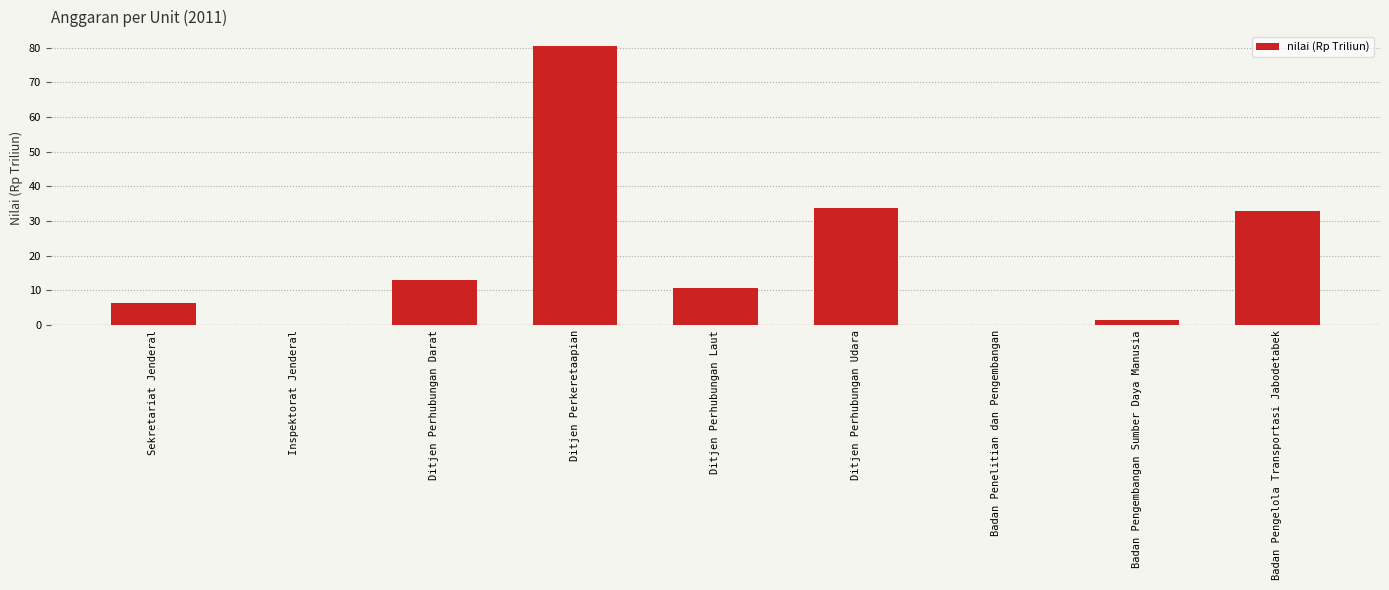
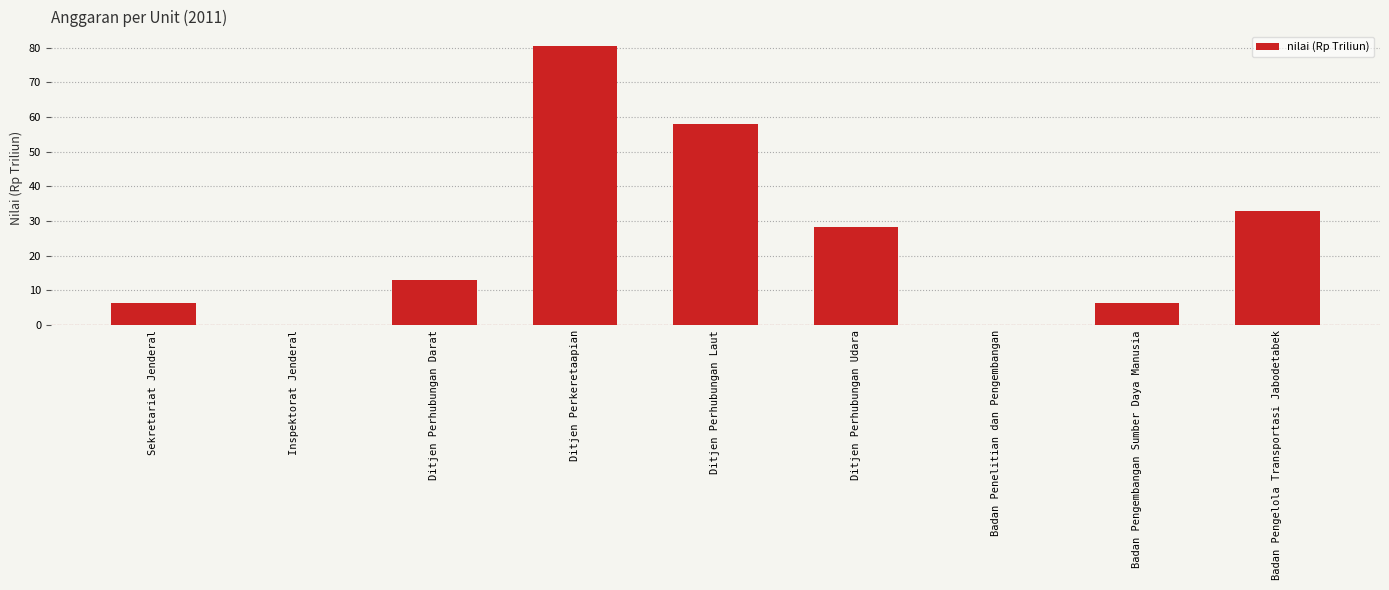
Ditjen Perhubungan Laut: 11 -> 58
Ditjen Perhubungan Udara: 34 -> 28
Badan Pengembangan Sumber Daya Manusia: 1 -> 6
